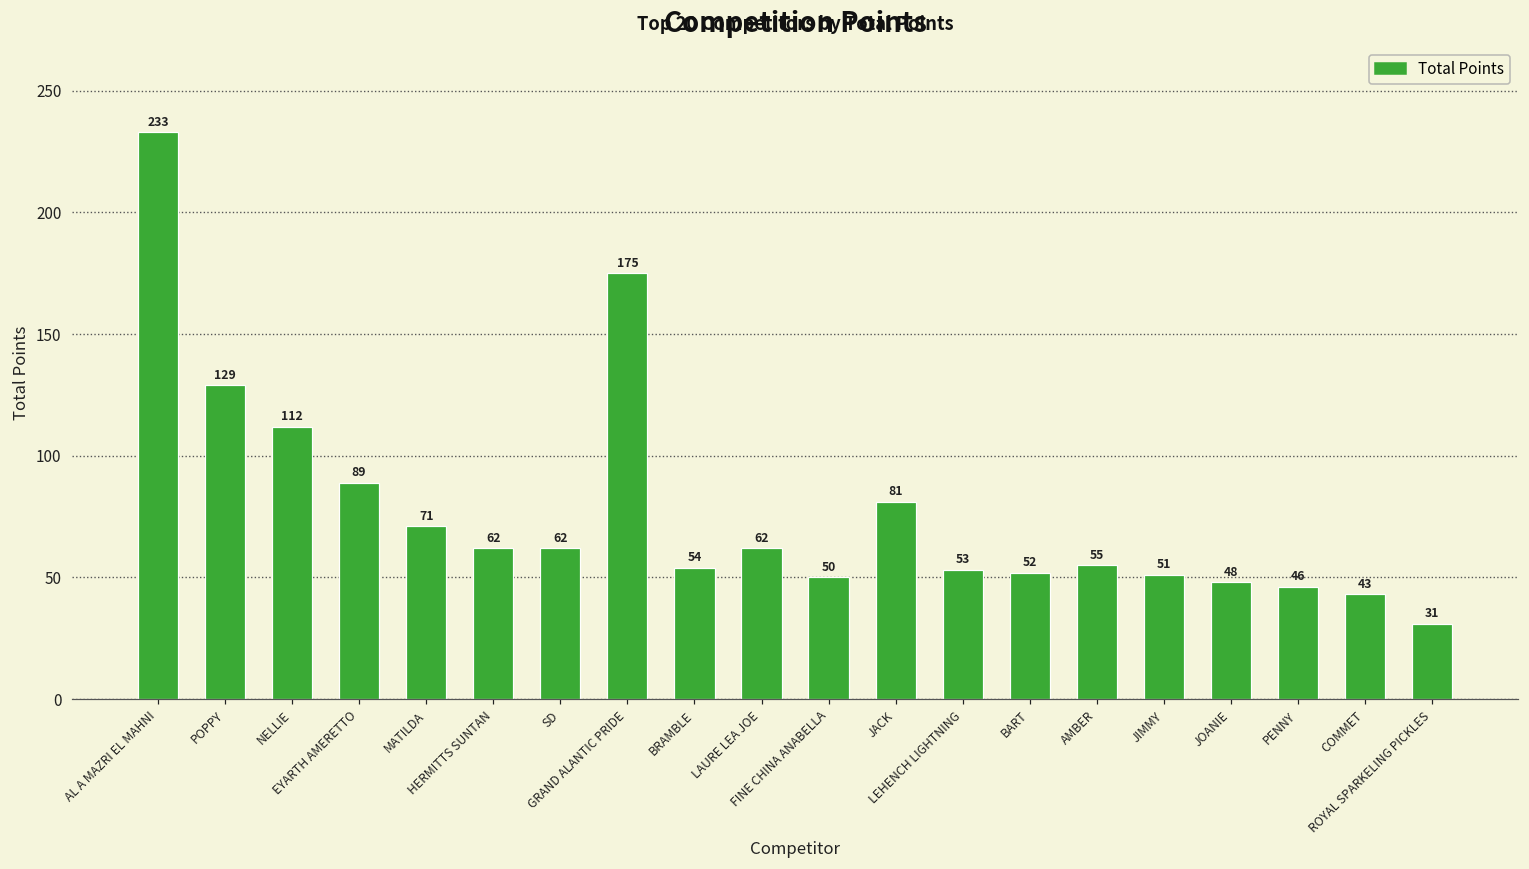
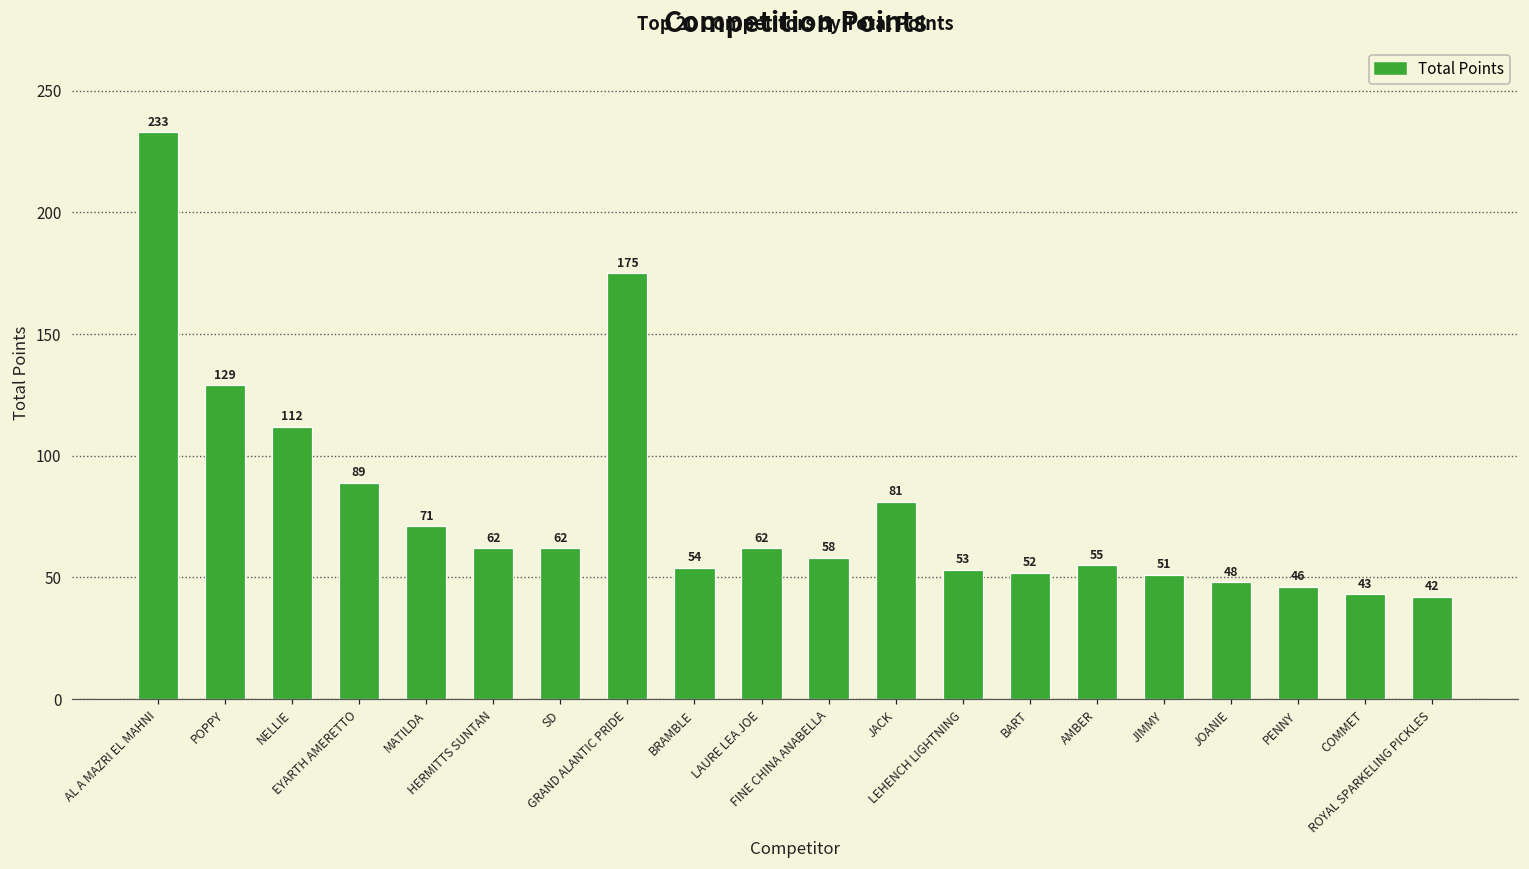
FINE CHINA ANABELLA: 50 -> 58
ROYAL SPARKELING PICKLES: 31 -> 42
